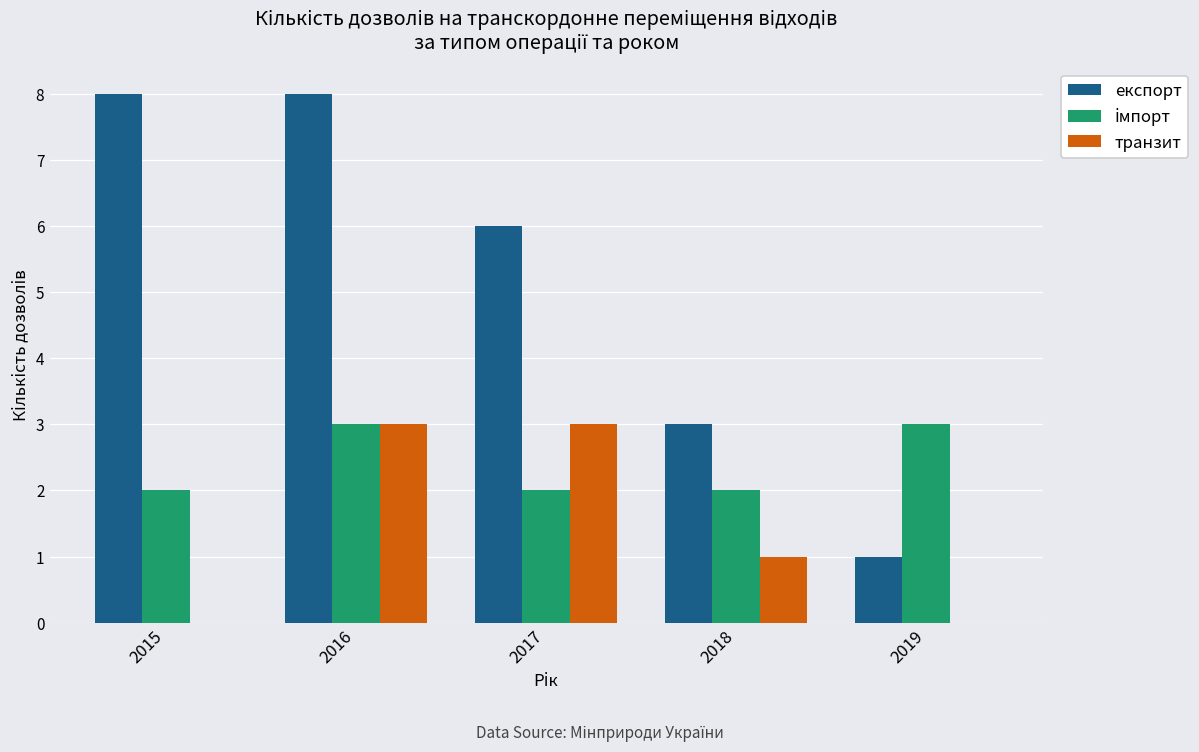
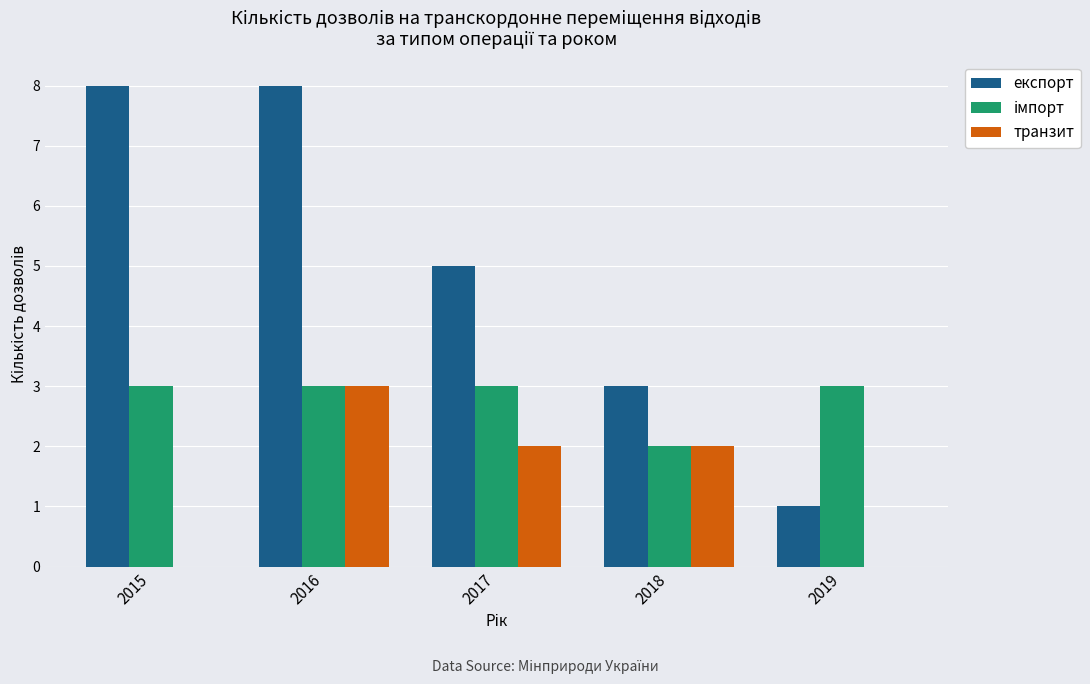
імпорт, 2015: 2 -> 3
експорт, 2017: 6 -> 5
імпорт, 2017: 2 -> 3
транзит, 2017: 3 -> 2
транзит, 2018: 1 -> 2
